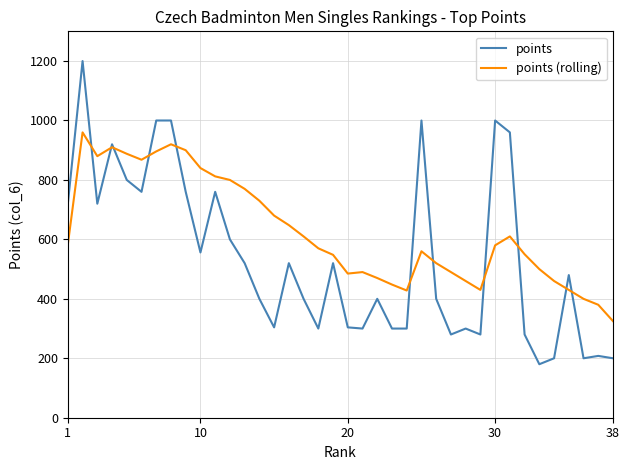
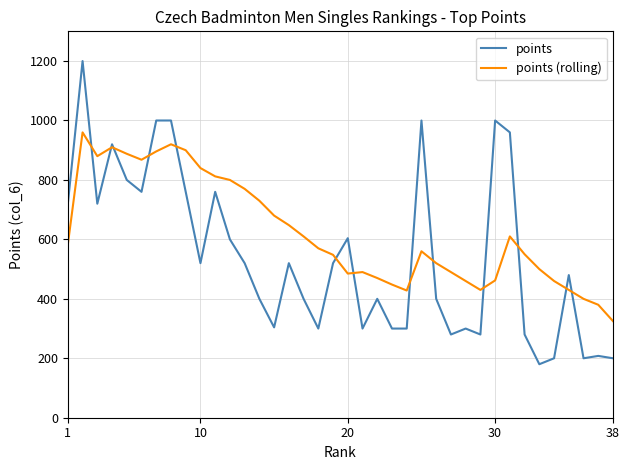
points, 10: 560 -> 520
points, 20: 300 -> 600
points (rolling), 30: 580 -> 460
